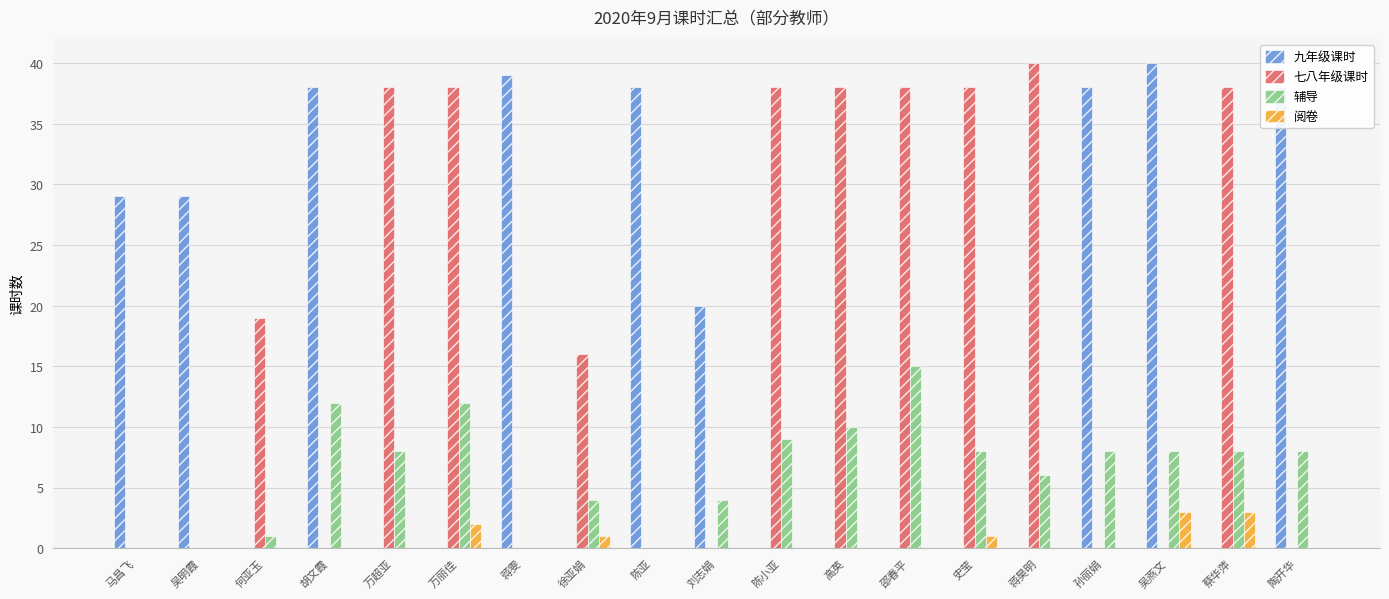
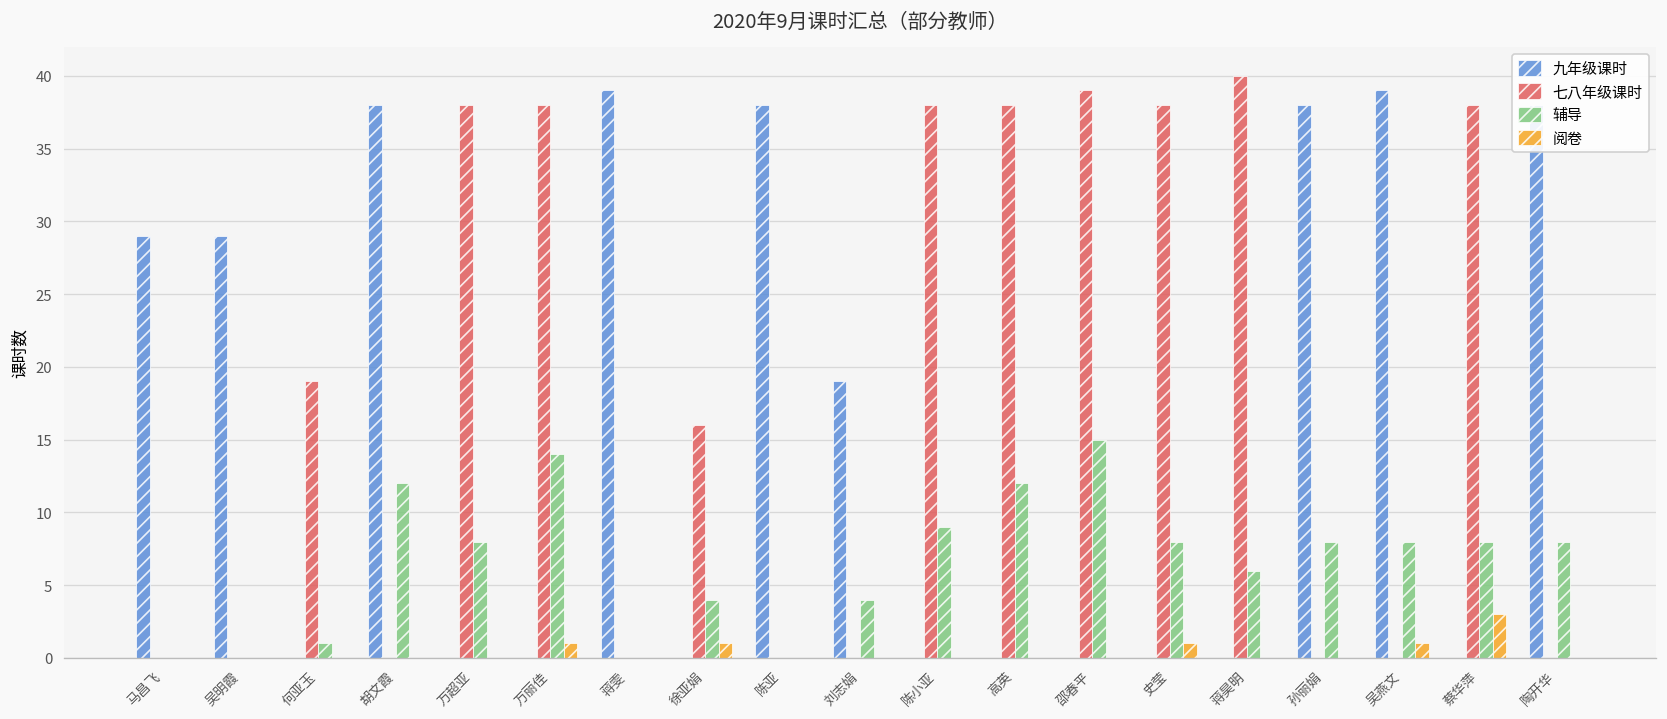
辅导, 万丽佳: 12 -> 14
阅卷, 万丽佳: 2 -> 1
九年级课时, 刘志娟: 20 -> 19
辅导, 高英: 10 -> 12
七八年级课时, 邵春平: 38 -> 39
九年级课时, 吴燕文: 40 -> 39
阅卷, 吴燕文: 3 -> 1
